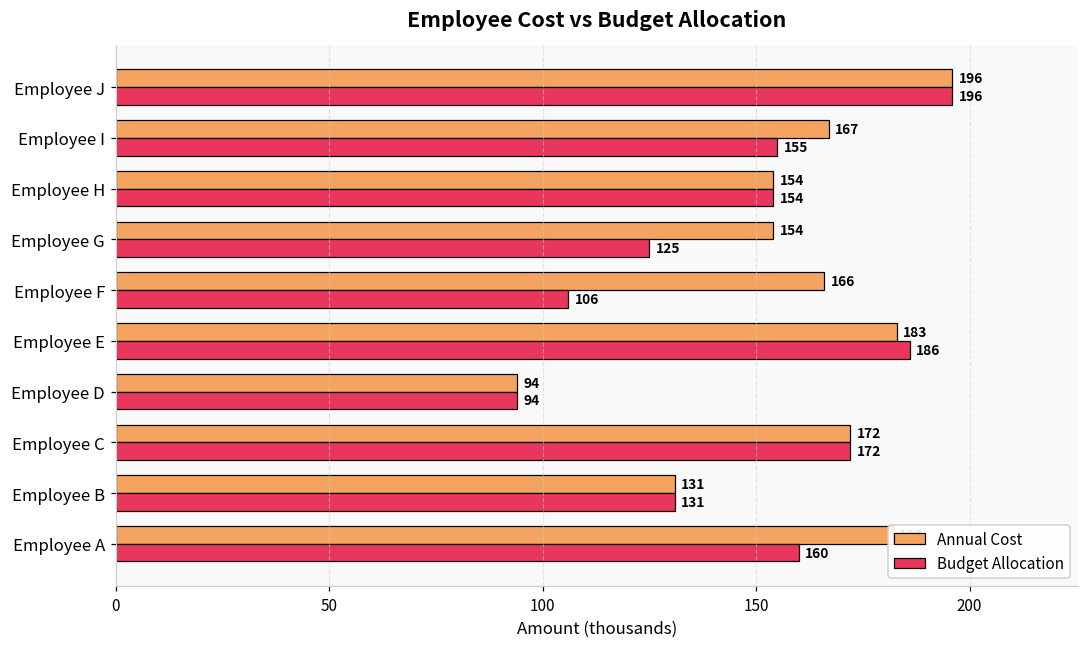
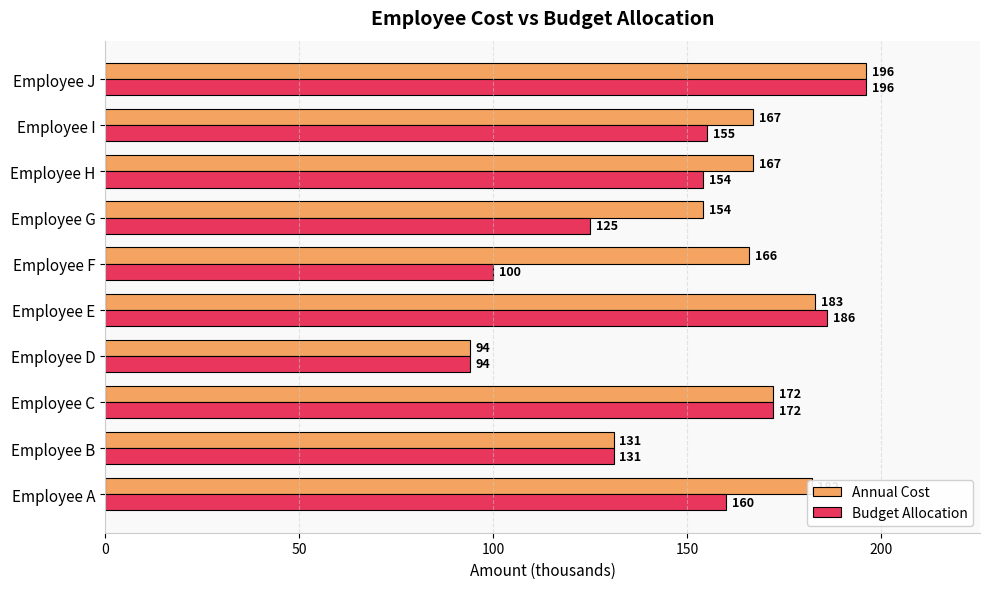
Annual Cost, Employee H: 154 -> 167
Budget Allocation, Employee F: 106 -> 100
